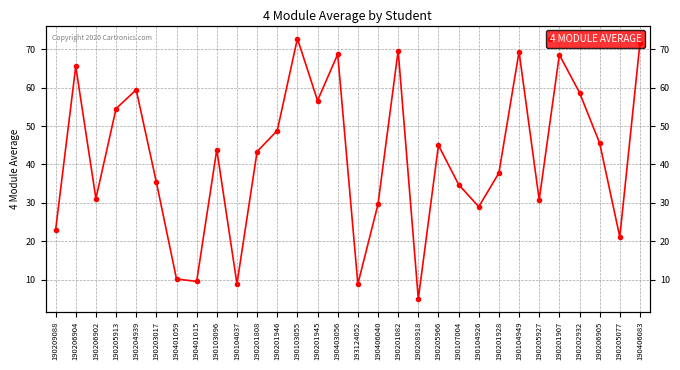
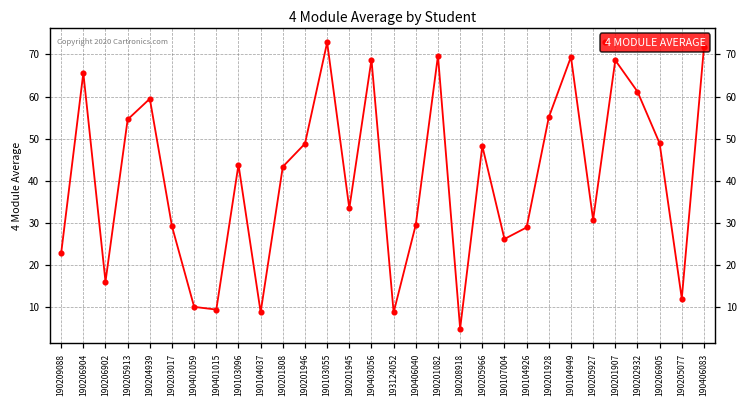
190206902: 31 -> 16
190203017: 35 -> 29
190201945: 57 -> 33
190205966: 45 -> 48
190107004: 35 -> 26
190201928: 38 -> 55
190202932: 59 -> 61
190206905: 46 -> 49
190205077: 21 -> 12
